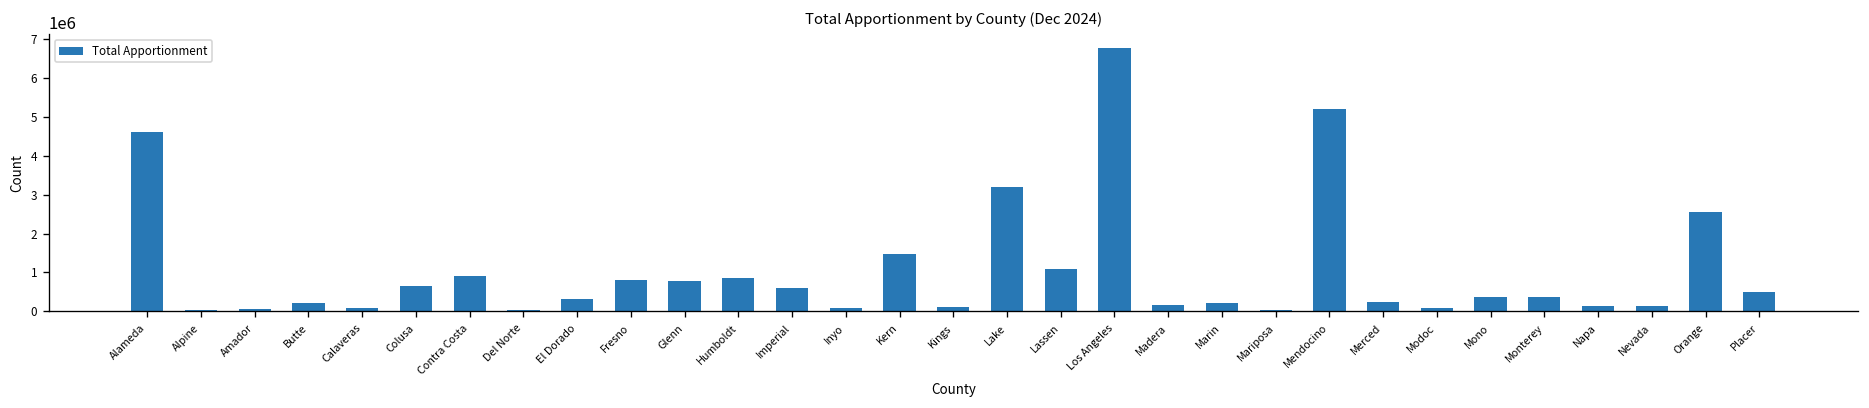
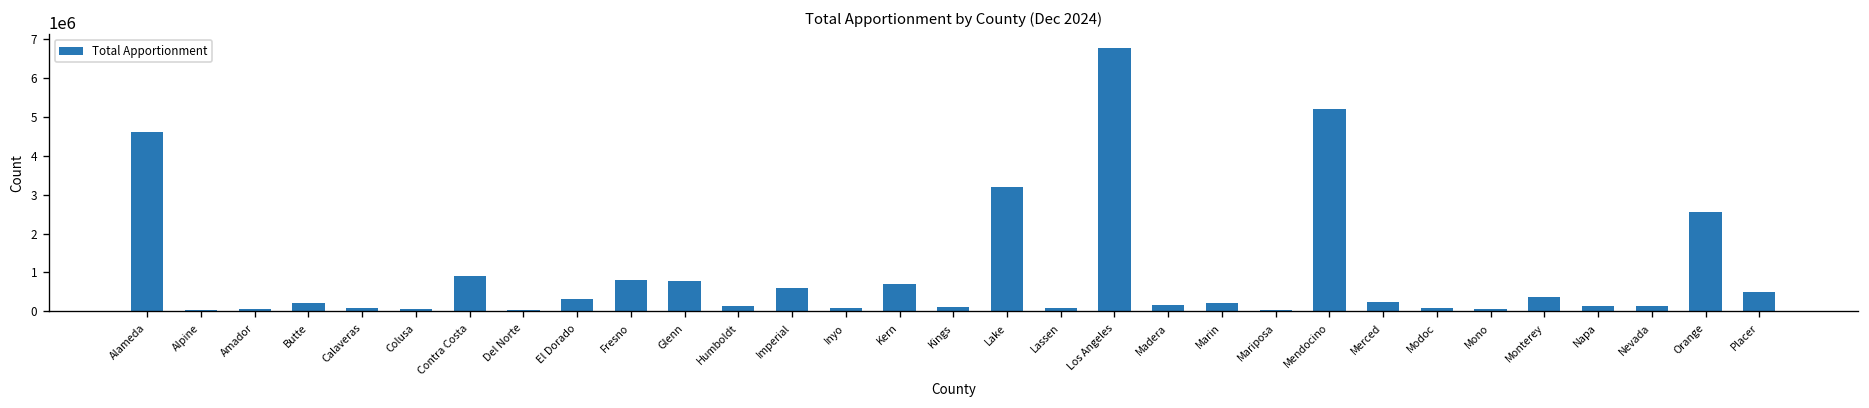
Colusa: 700000 -> 100000
Humboldt: 900000 -> 100000
Kern: 1500000 -> 700000
Lassen: 1100000 -> 100000
Mono: 400000 -> 100000
